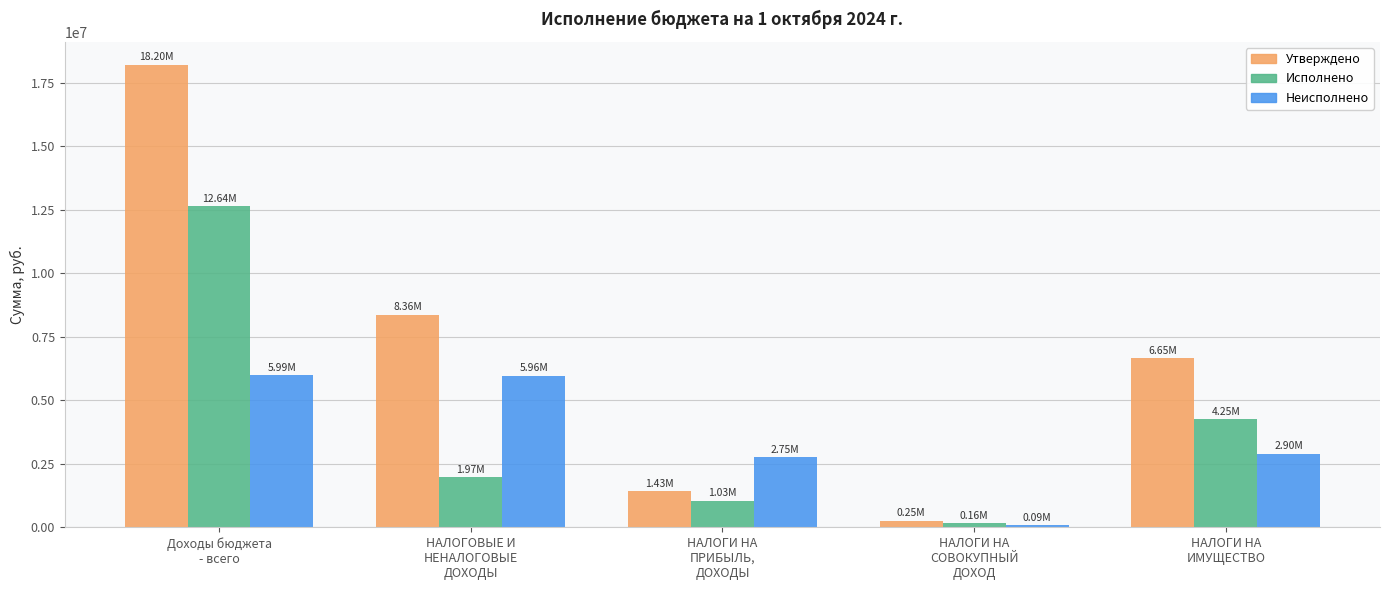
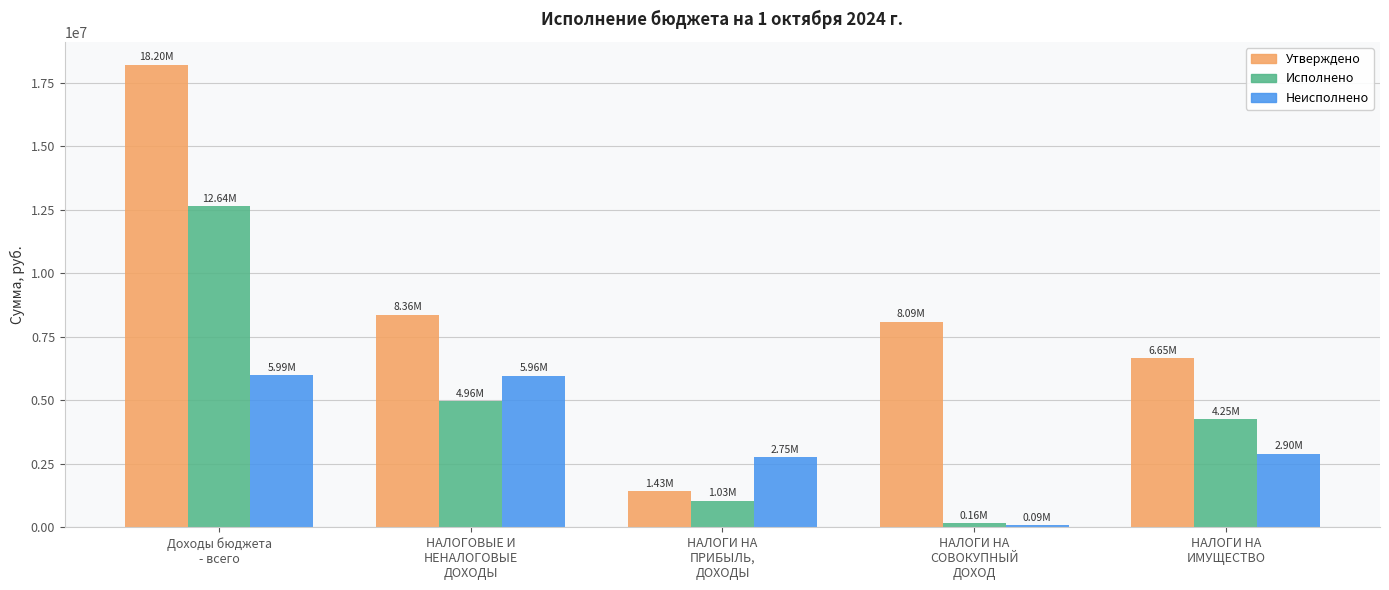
Исполнено, НАЛОГОВЫЕ И НЕНАЛОГОВЫЕ ДОХОДЫ: 1.97M -> 4.96M
Утверждено, НАЛОГИ НА СОВОКУПНЫЙ ДОХОД: 0.25M -> 8.09M
